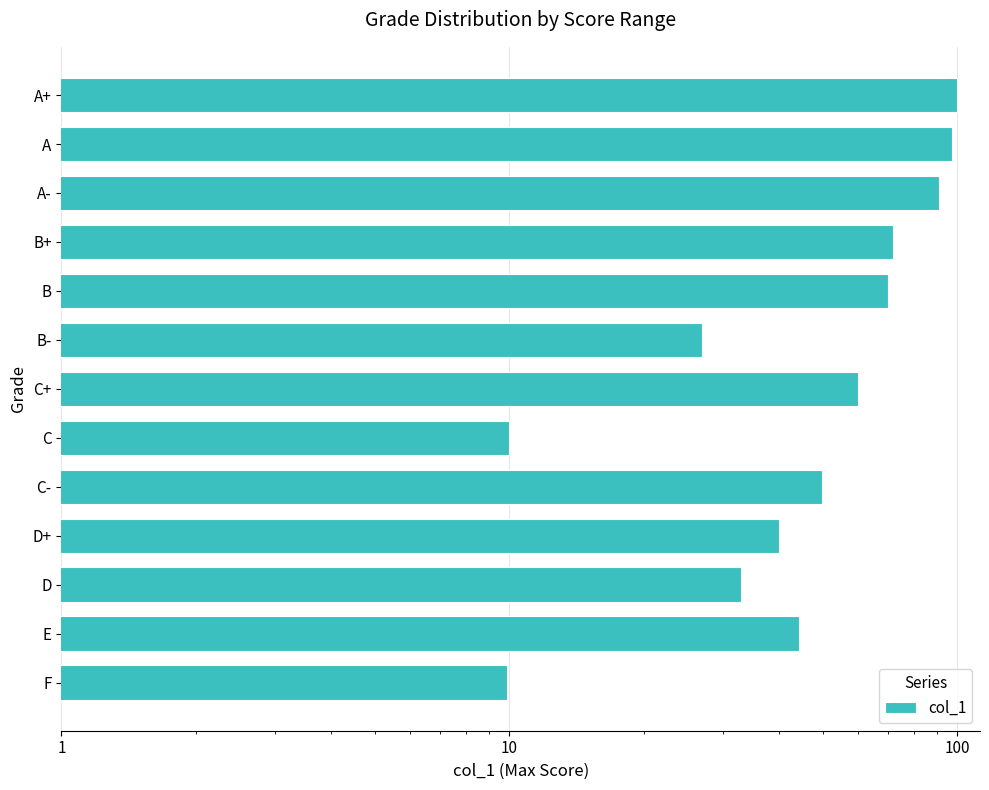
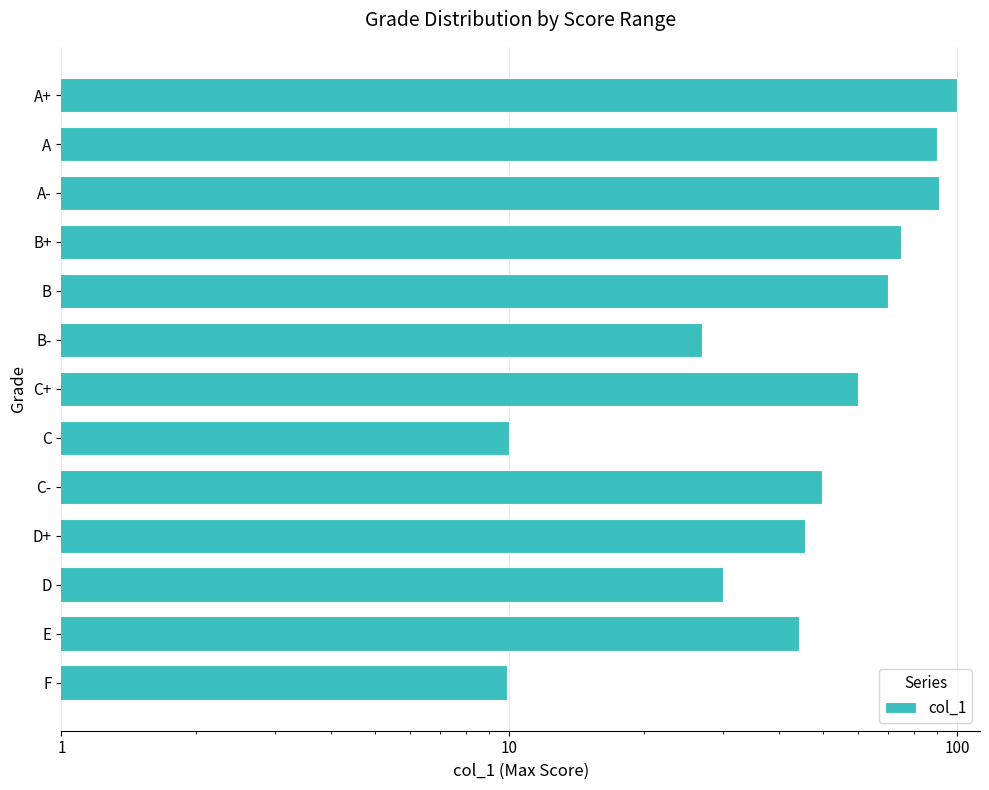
A: 97 -> 90
B+: 72 -> 75
D+: 40 -> 46
D: 33 -> 30
